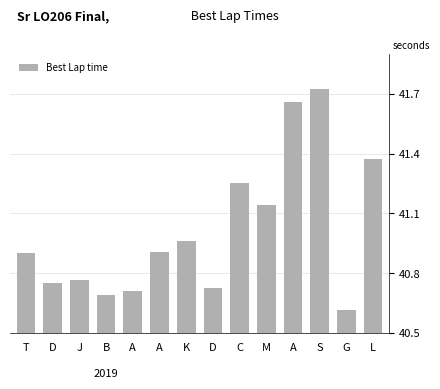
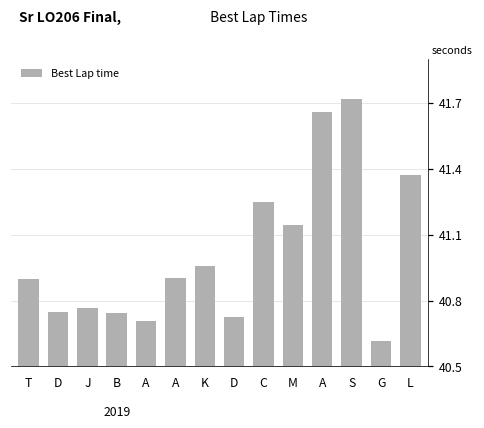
B: 40.69 -> 40.75
